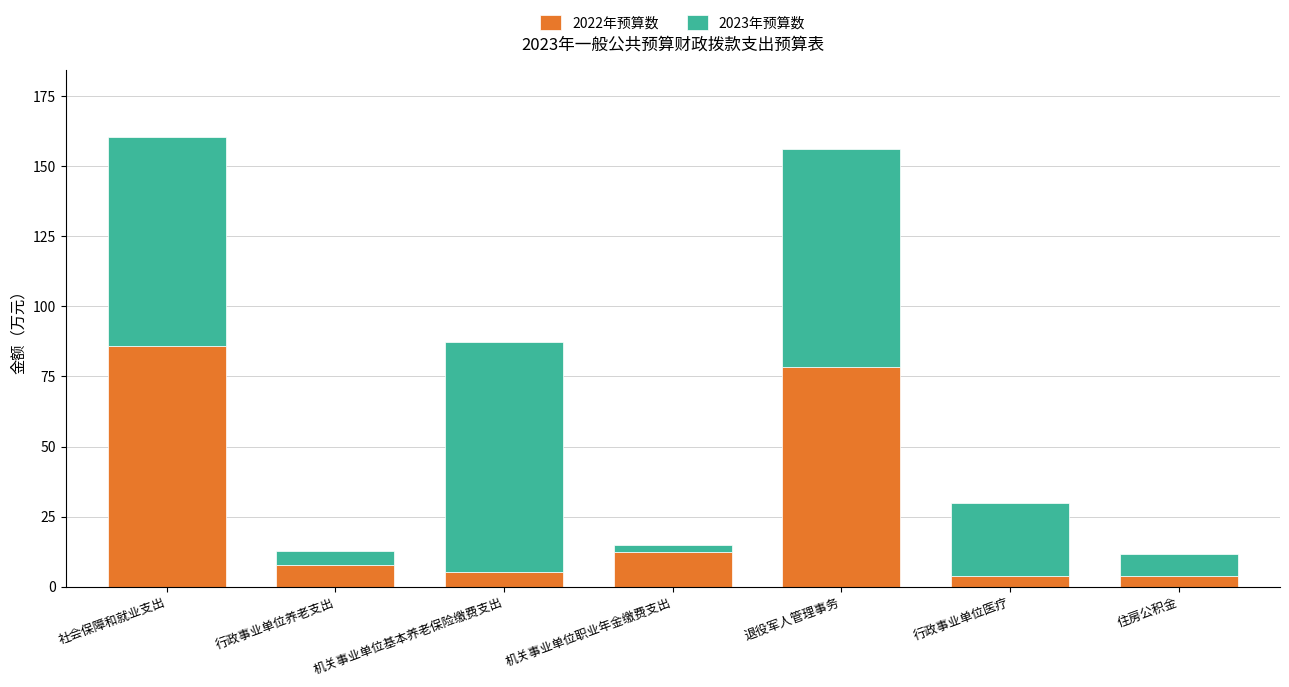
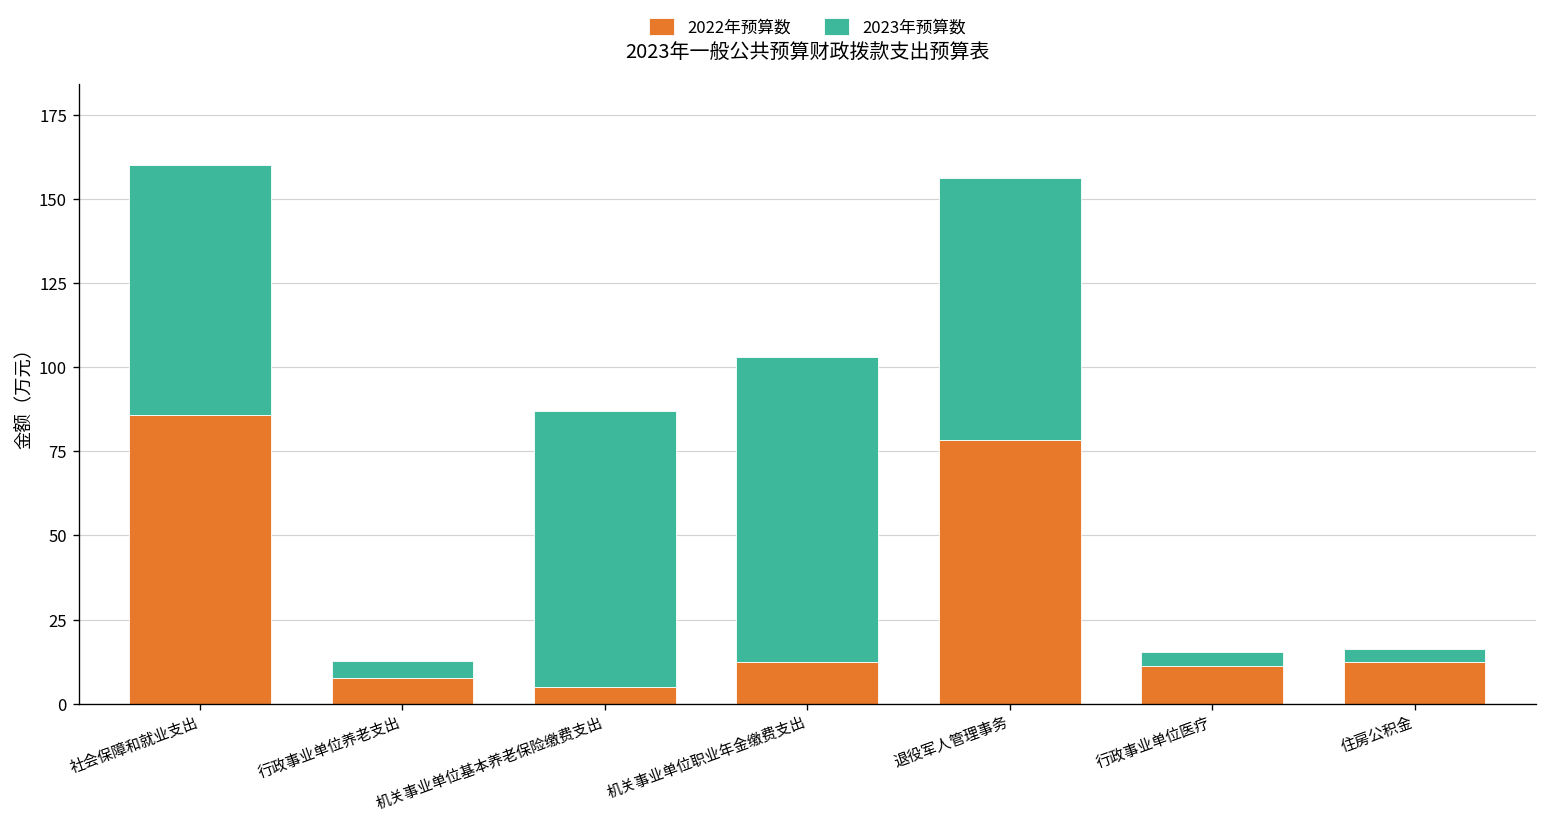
2023年预算数, 机关事业单位职业年金缴费支出: 3 -> 91
2022年预算数, 行政事业单位医疗: 4 -> 11
2023年预算数, 行政事业单位医疗: 26 -> 4
2022年预算数, 住房公积金: 4 -> 12
2023年预算数, 住房公积金: 8 -> 4
